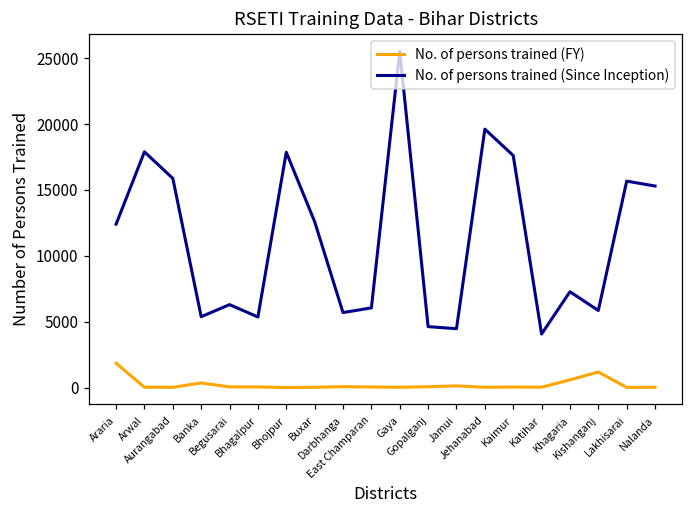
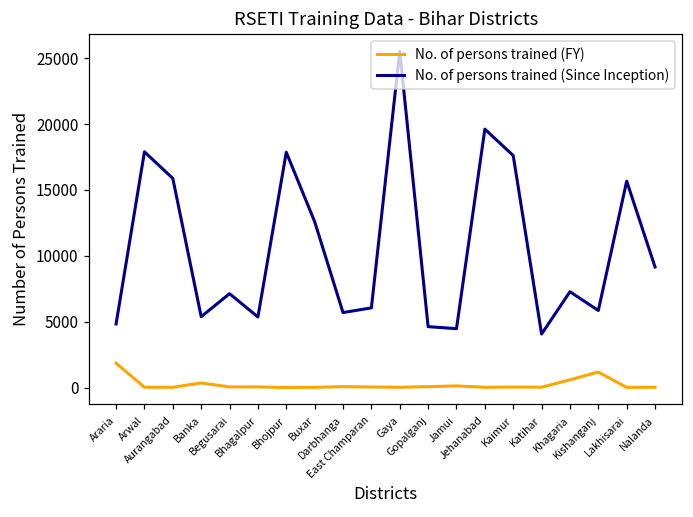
No. of persons trained (Since Inception), Araria: 12400 -> 4800
No. of persons trained (Since Inception), Begusarai: 6300 -> 7100
No. of persons trained (Since Inception), Nalanda: 15300 -> 9200
